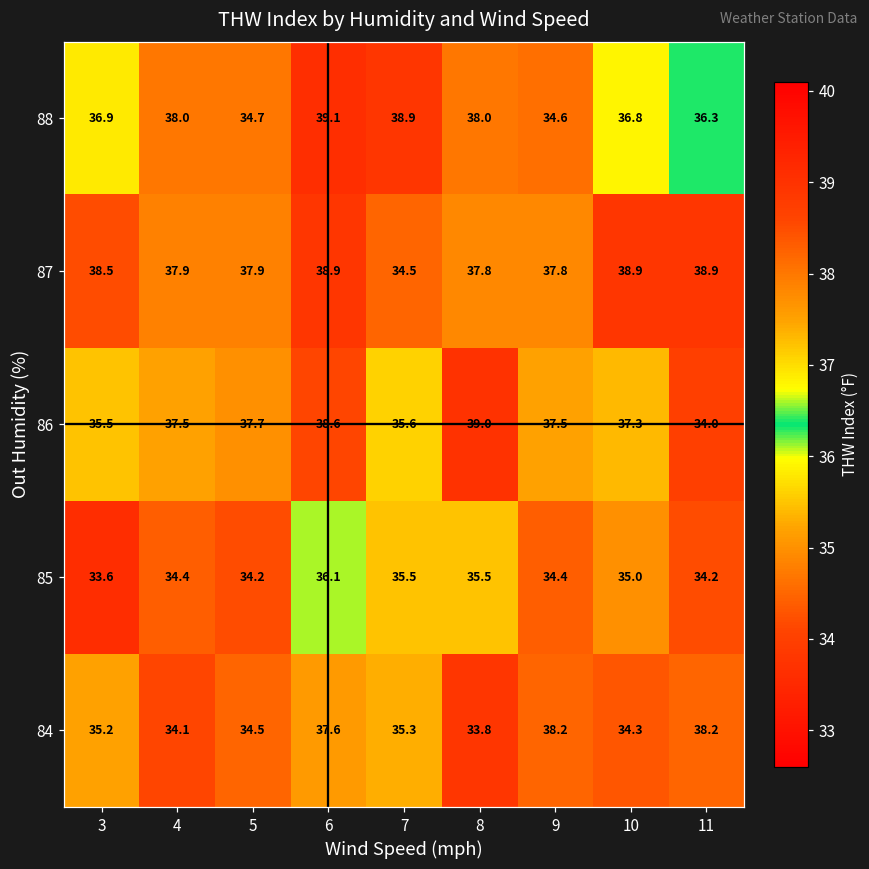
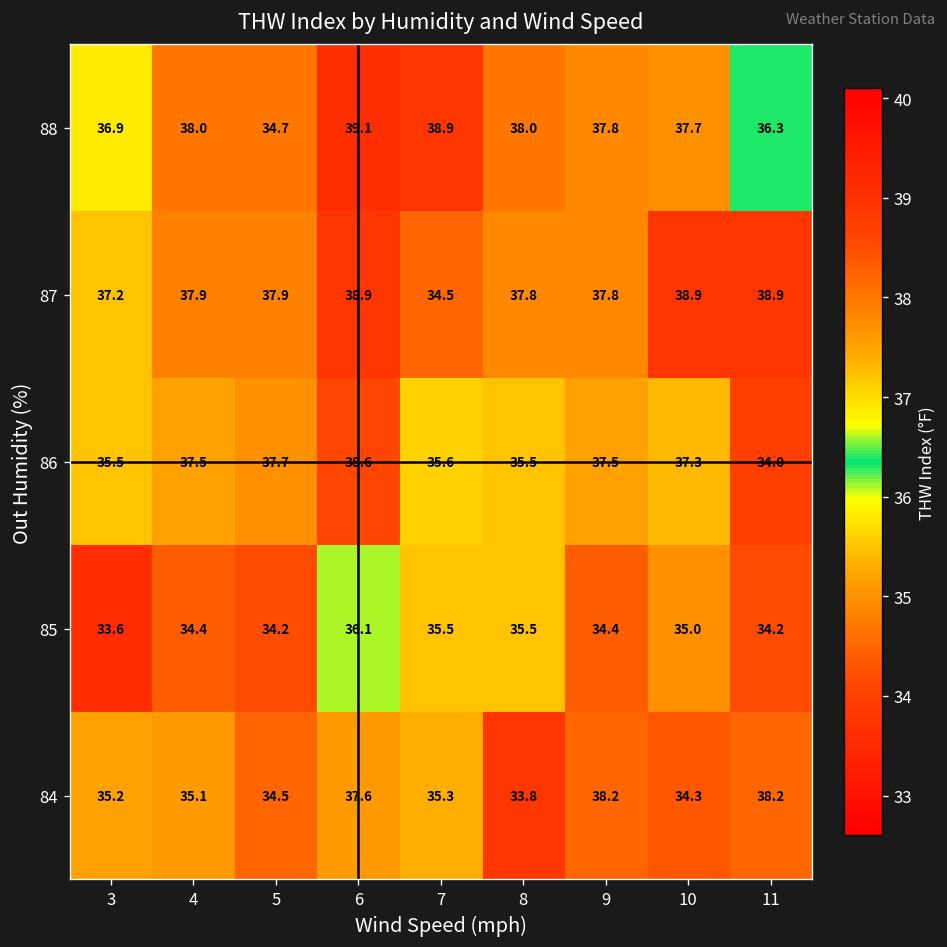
88, 9: 34.6 -> 37.8
88, 10: 36.8 -> 37.7
87, 3: 38.5 -> 37.2
86, 8: 39.0 -> 35.5
84, 4: 34.1 -> 35.1
